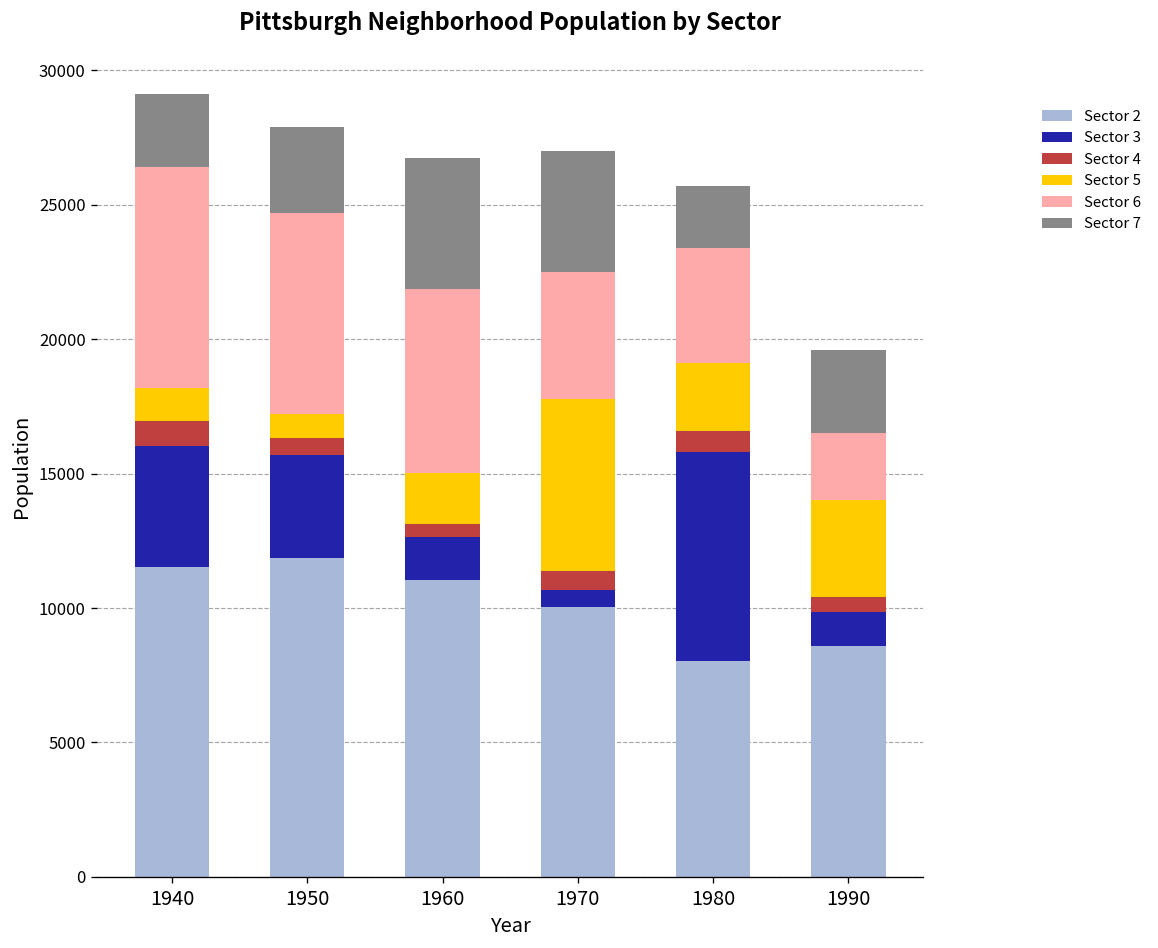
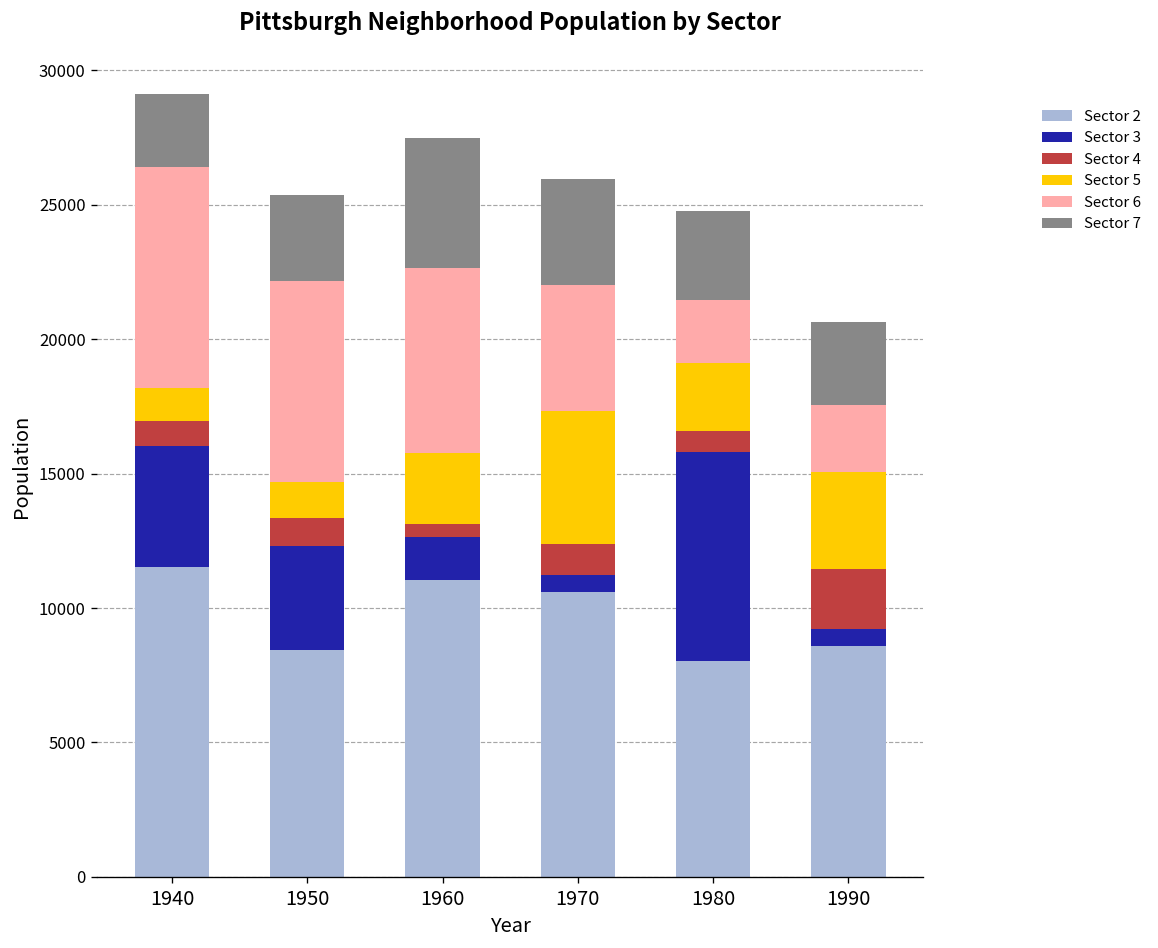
Sector 2, 1950: 11800 -> 8400
Sector 4, 1950: 600 -> 1000
Sector 5, 1950: 900 -> 1300
Sector 5, 1960: 1900 -> 2600
Sector 2, 1970: 10000 -> 10600
Sector 4, 1970: 700 -> 1200
Sector 5, 1970: 6400 -> 4900
Sector 7, 1970: 4500 -> 3900
Sector 6, 1980: 4300 -> 2300
Sector 7, 1980: 2300 -> 3300
Sector 3, 1990: 1300 -> 600
Sector 4, 1990: 600 -> 2200
